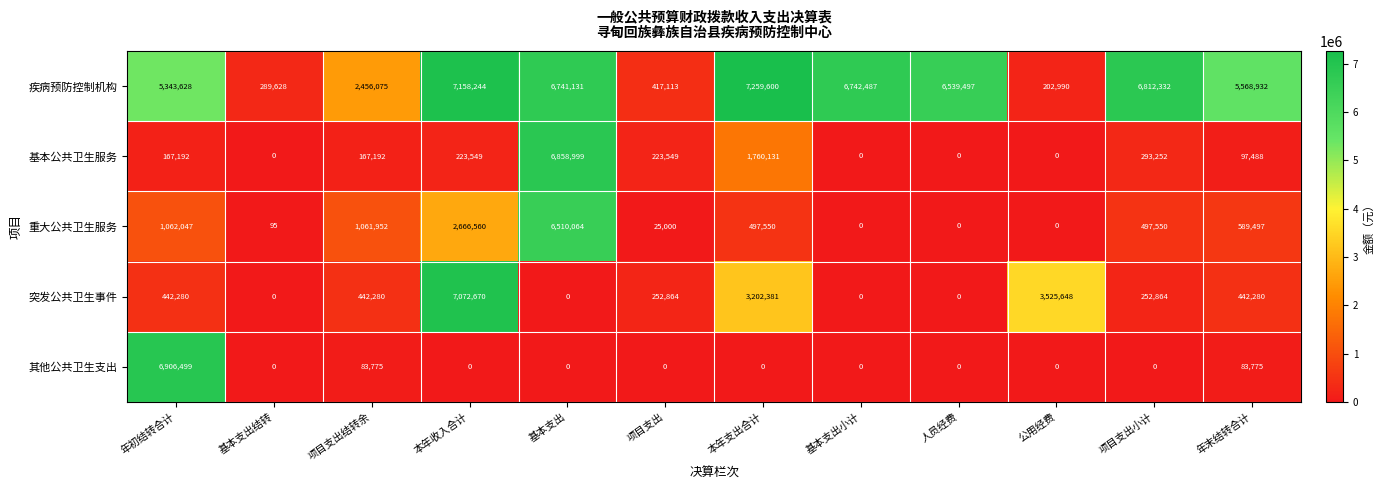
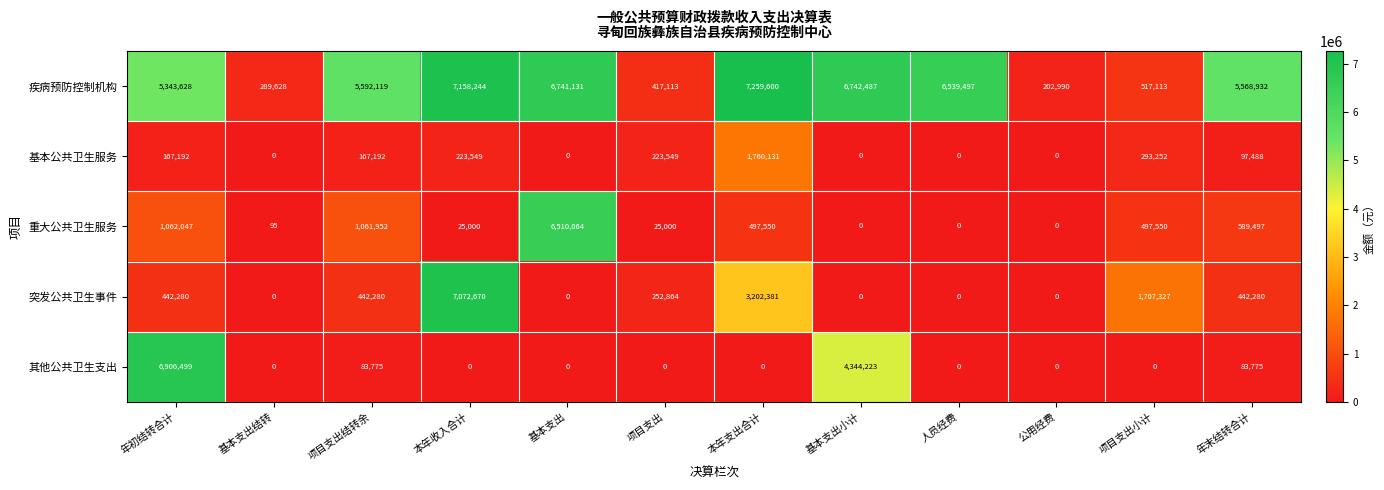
疾病预防控制机构, 项目支出结转余: 2,456,075 -> 5,592,119
疾病预防控制机构, 项目支出小计: 6,812,332 -> 517,113
基本公共卫生服务, 基本支出: 6,858,999 -> 0
重大公共卫生服务, 本年收入合计: 2,666,560 -> 25,000
突发公共卫生事件, 公用经费: 3,525,648 -> 0
突发公共卫生事件, 项目支出小计: 252,864 -> 1,707,327
其他公共卫生支出, 基本支出小计: 0 -> 4,344,223
